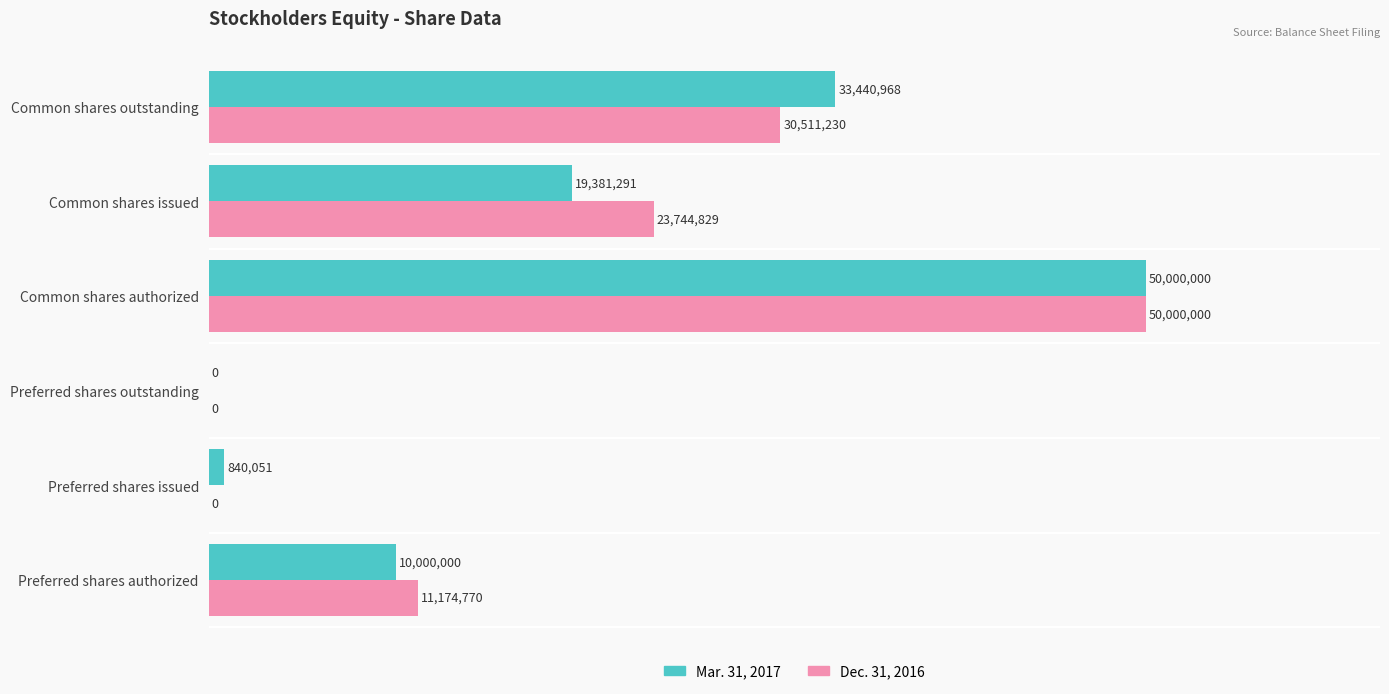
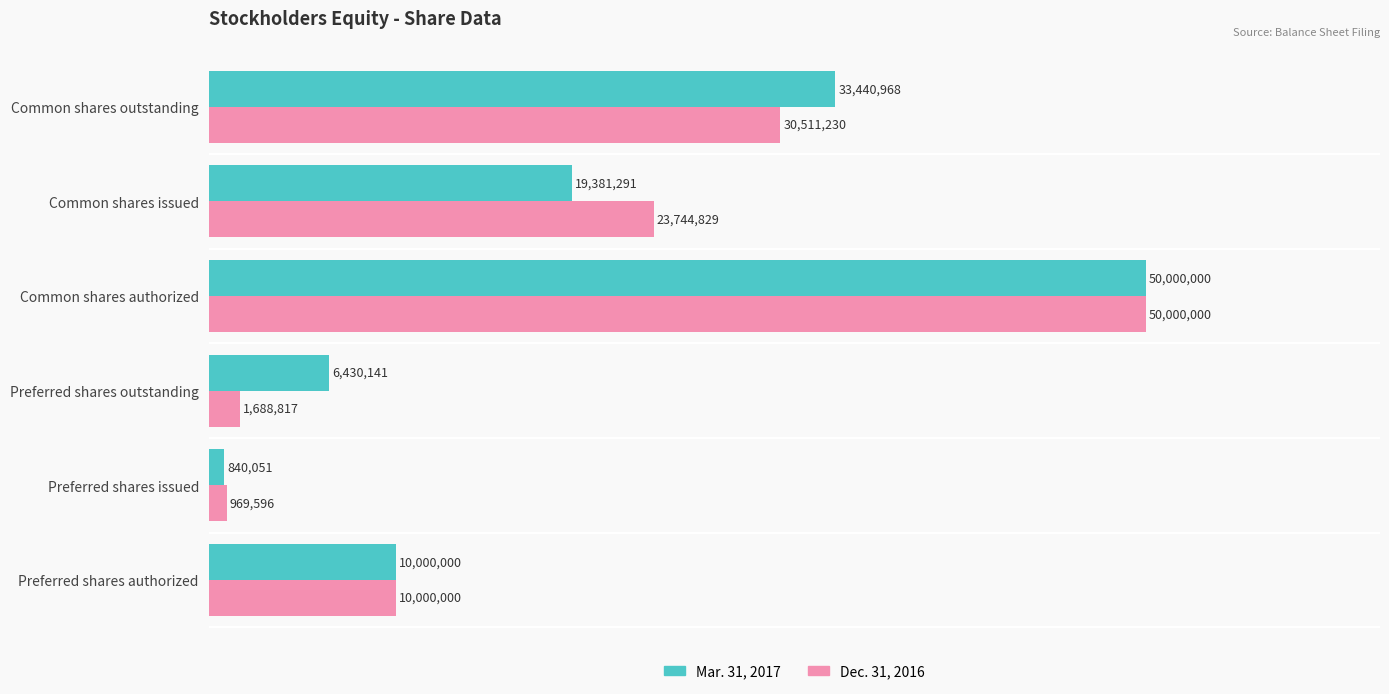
Mar. 31, 2017, Preferred shares outstanding: 0 -> 6,430,141
Dec. 31, 2016, Preferred shares outstanding: 0 -> 1,688,817
Dec. 31, 2016, Preferred shares issued: 0 -> 969,596
Dec. 31, 2016, Preferred shares authorized: 11,174,770 -> 10,000,000
